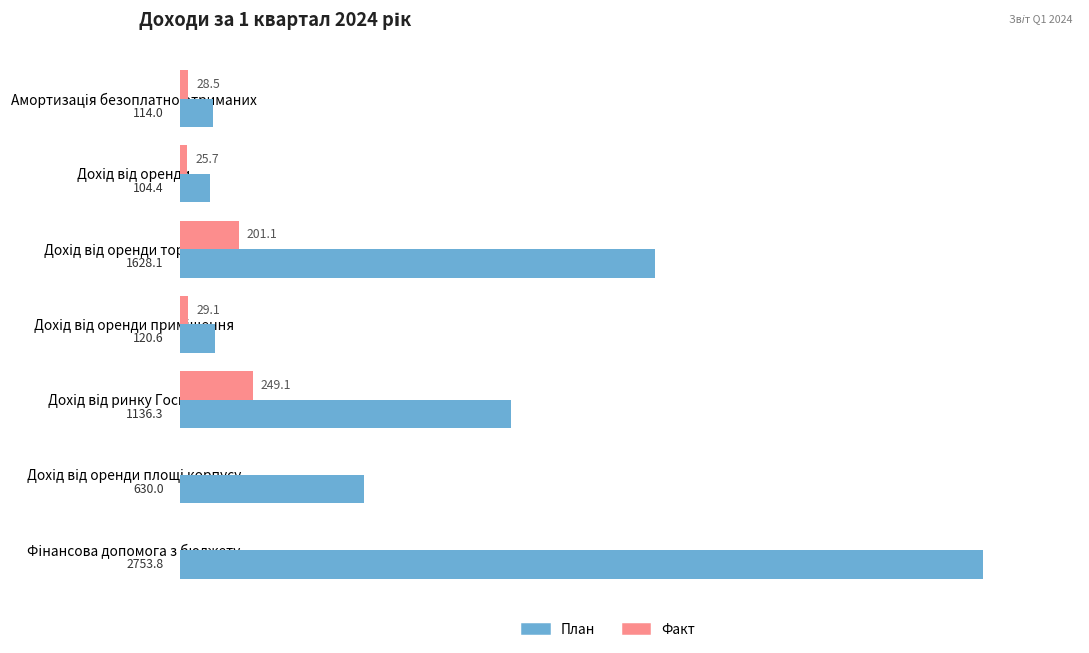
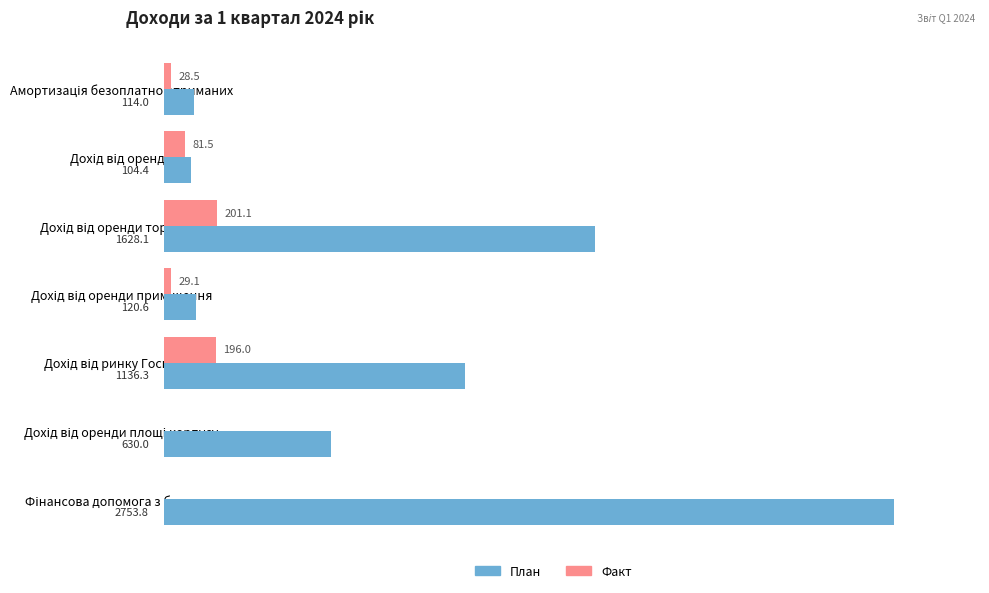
Факт, Дохід від оренди: 25.7 -> 81.5
Факт, Дохід від ринку Господар: 249.1 -> 196.0
